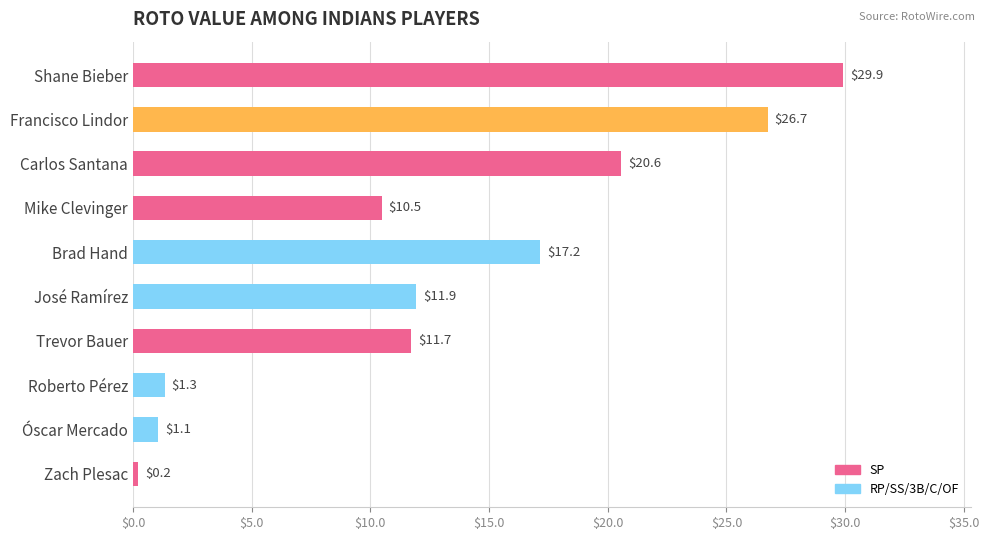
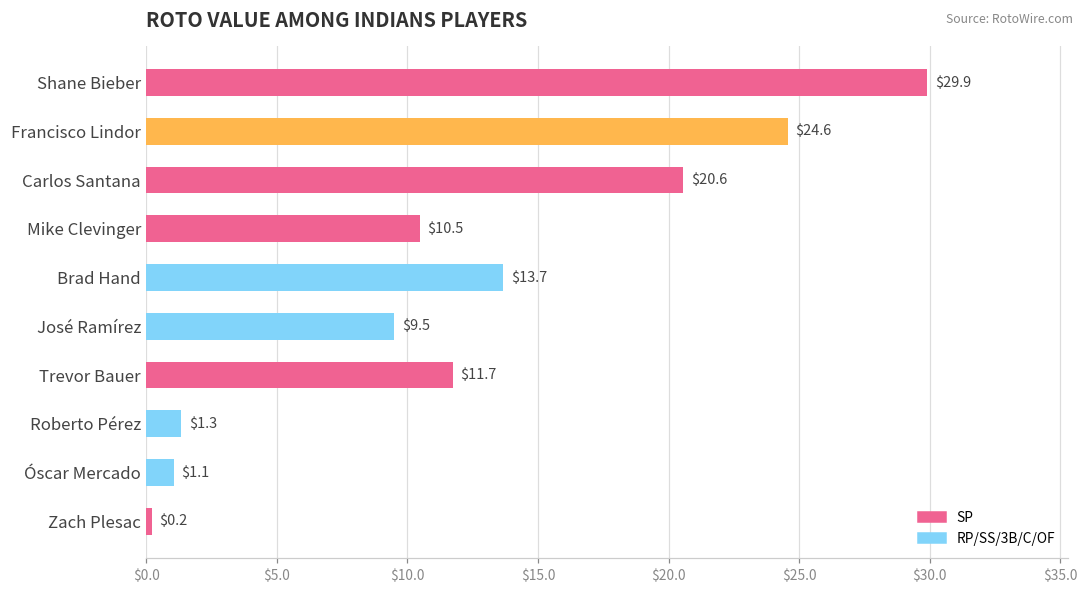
Francisco Lindor: $26.7 -> $24.6
Brad Hand: $17.2 -> $13.7
José Ramírez: $11.9 -> $9.5
